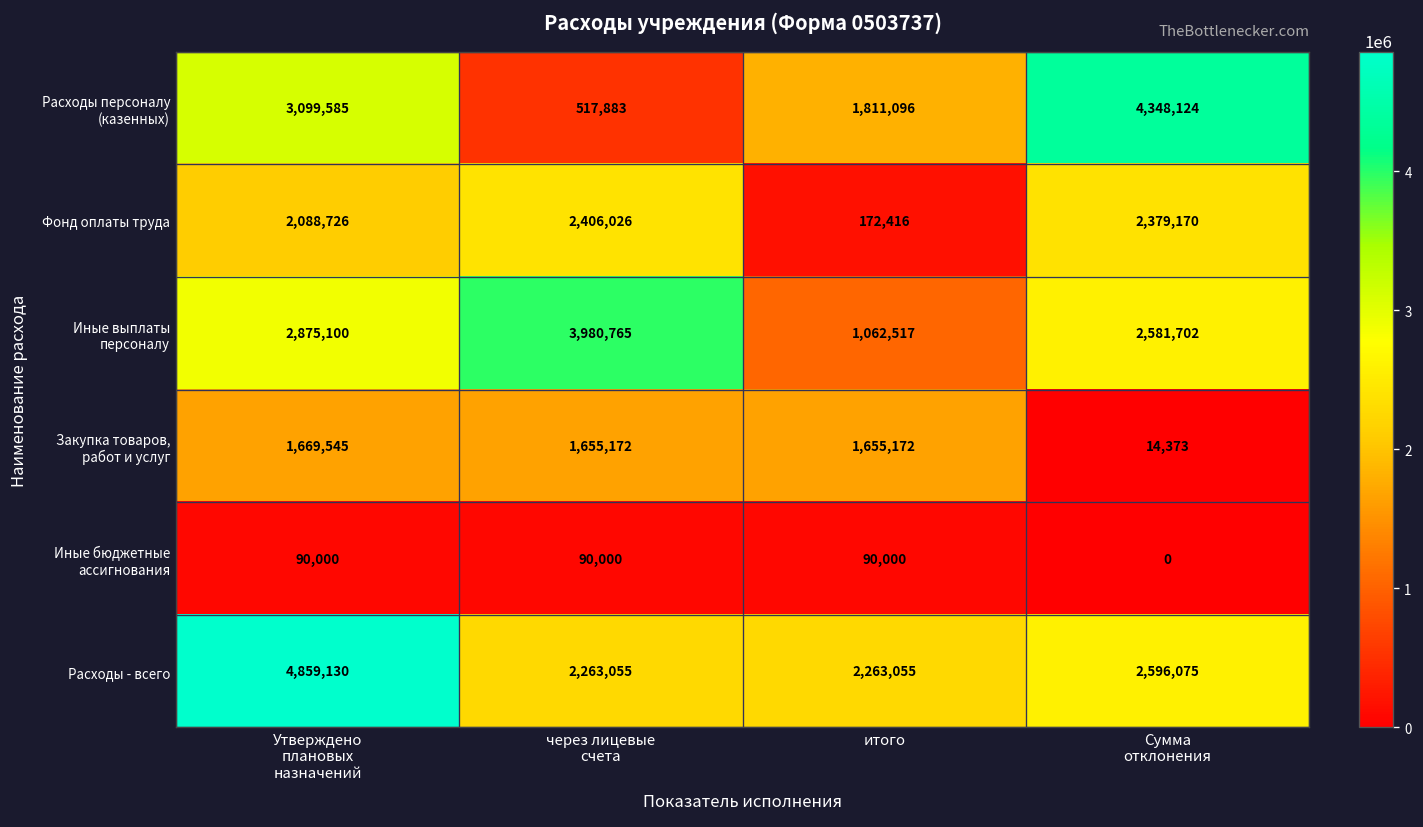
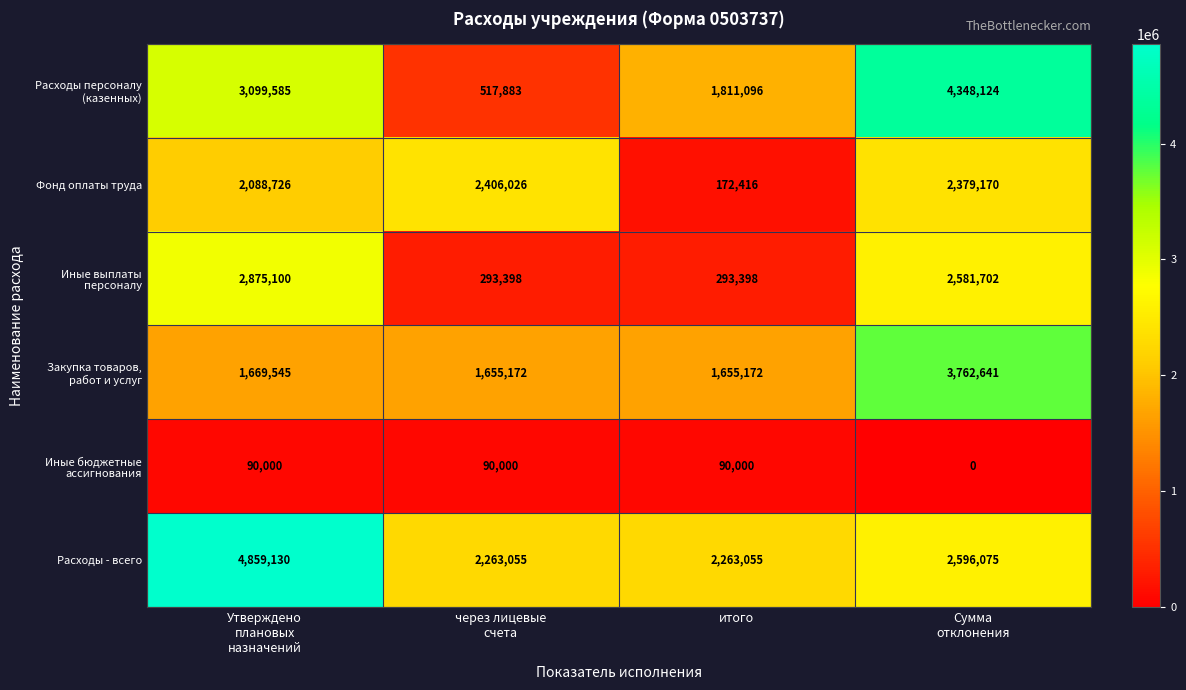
Иные выплаты персоналу, через лицевые счета: 3,980,765 -> 293,398
Иные выплаты персоналу, итого: 1,062,517 -> 293,398
Закупка товаров, работ и услуг, Сумма отклонения: 14,373 -> 3,762,641
